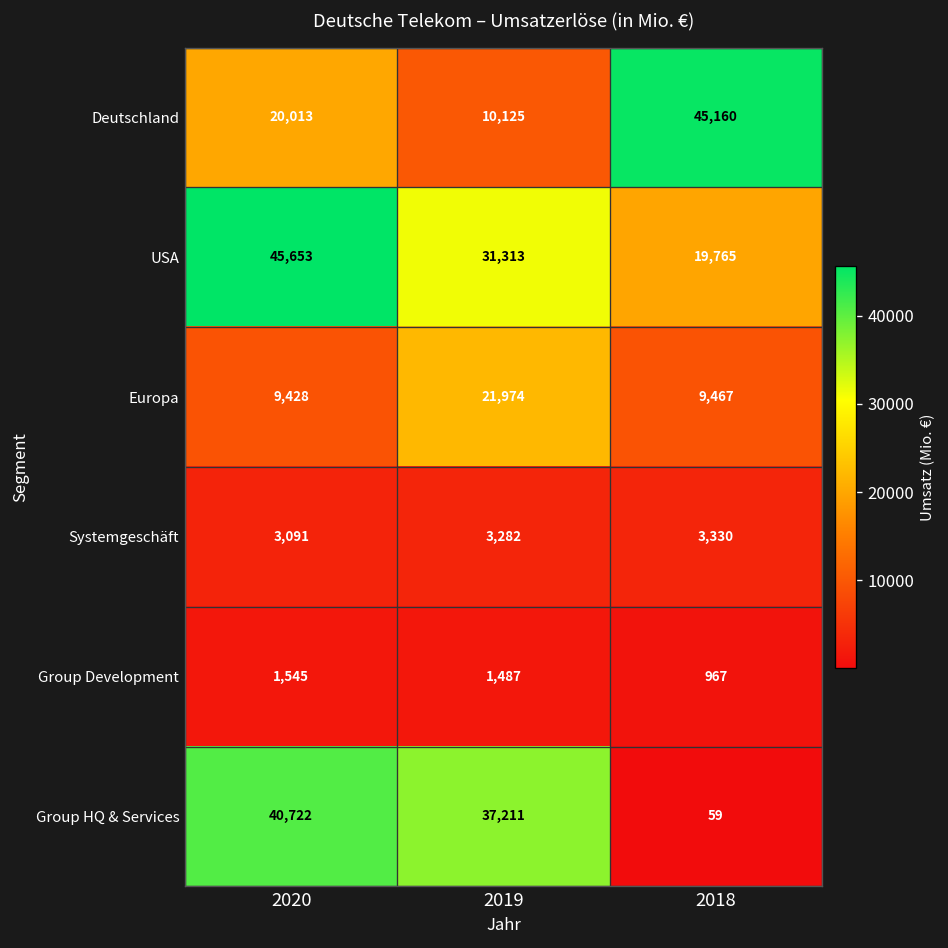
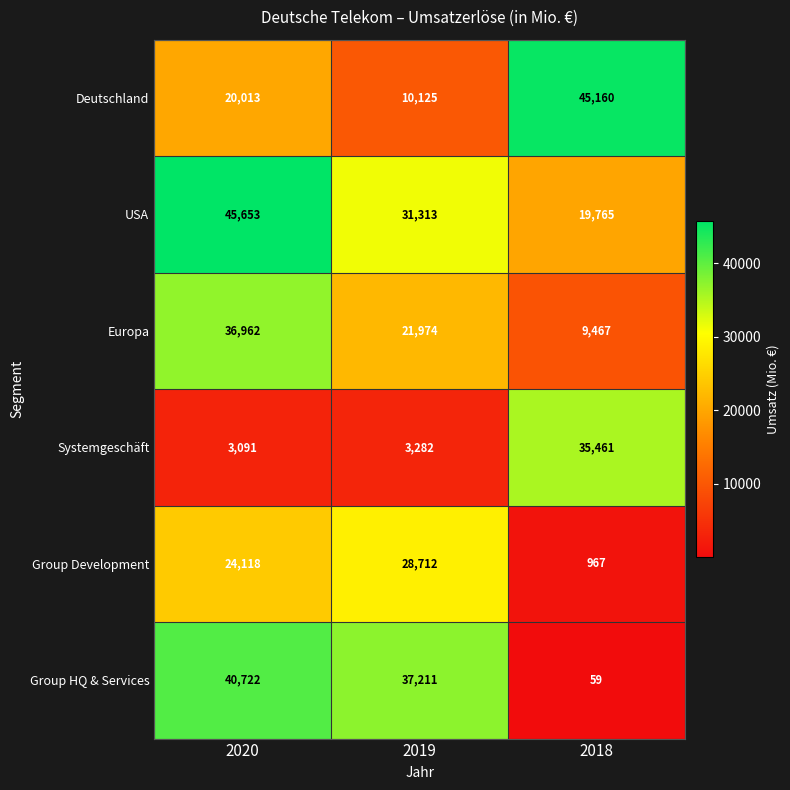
Europa, 2020: 9,428 -> 36,962
Systemgeschäft, 2018: 3,330 -> 35,461
Group Development, 2020: 1,545 -> 24,118
Group Development, 2019: 1,487 -> 28,712
